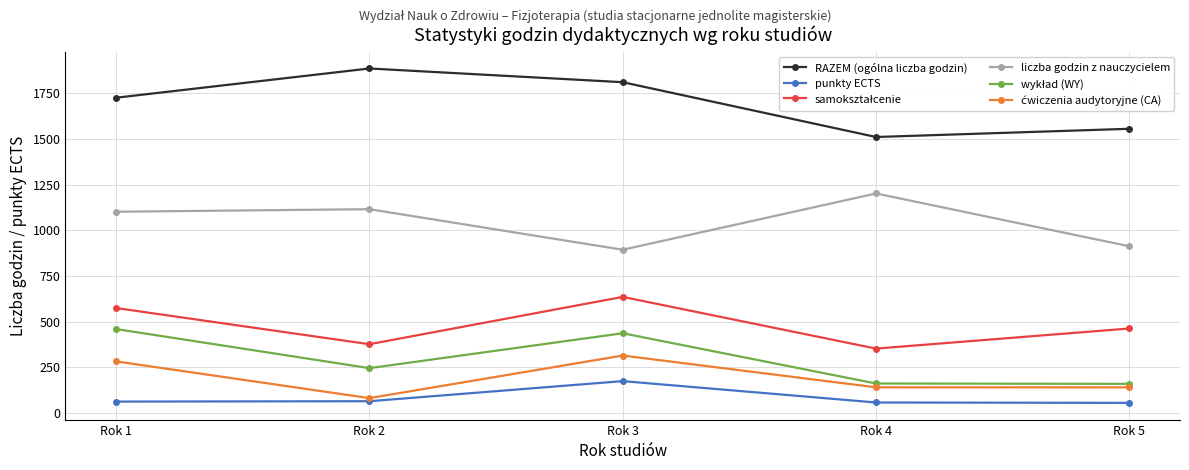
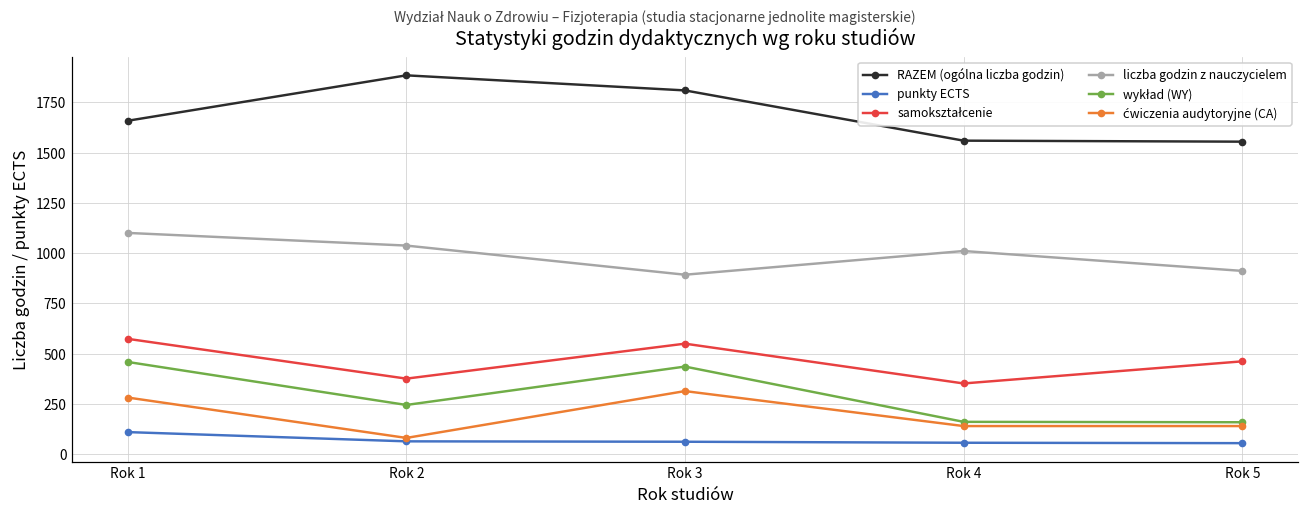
RAZEM (ogólna liczba godzin), Rok 1: 1730 -> 1660
punkty ECTS, Rok 1: 60 -> 110
liczba godzin z nauczycielem, Rok 2: 1120 -> 1040
punkty ECTS, Rok 3: 170 -> 60
samokształcenie, Rok 3: 640 -> 550
RAZEM (ogólna liczba godzin), Rok 4: 1510 -> 1560
liczba godzin z nauczycielem, Rok 4: 1200 -> 1010
